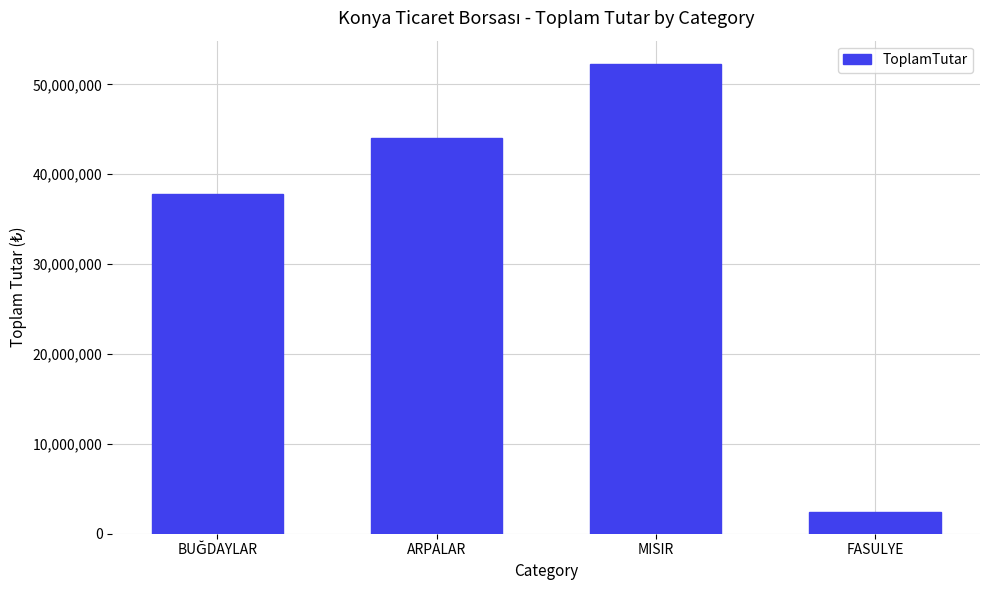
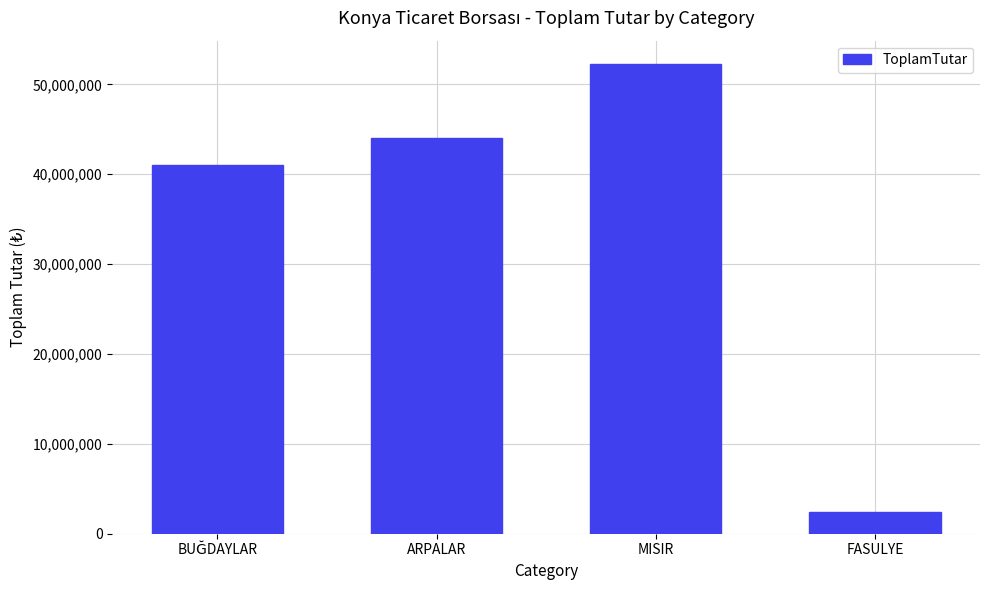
BUĞDAYLAR: 38,000,000 -> 41,000,000
